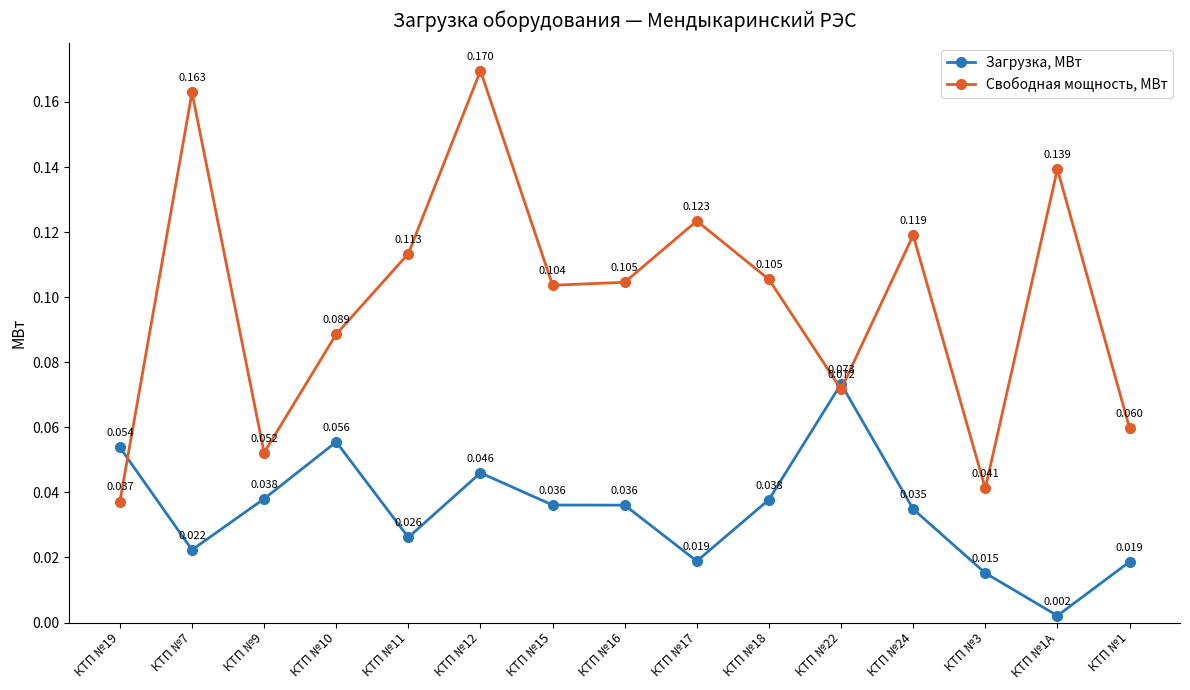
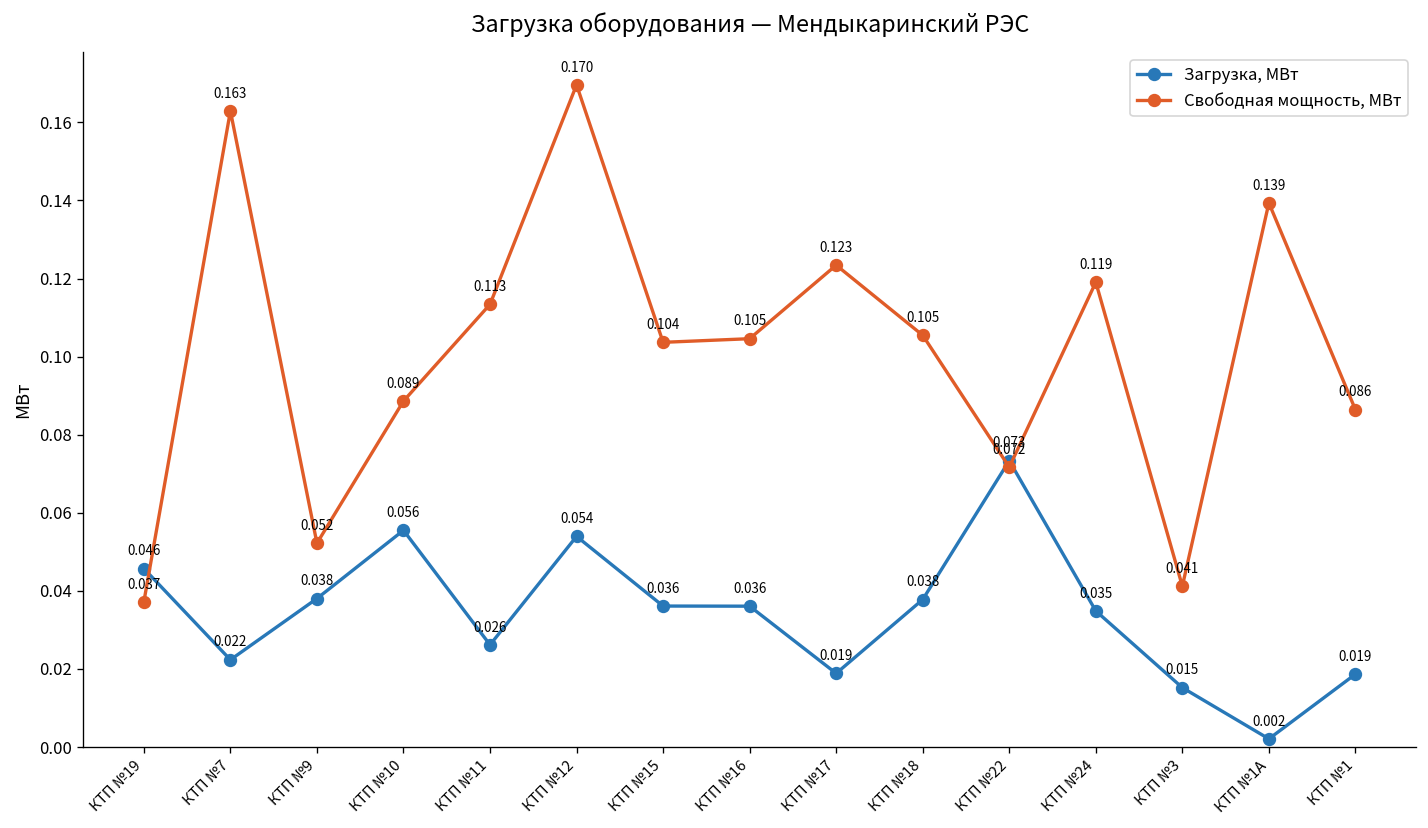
Загрузка, МВт, КТП №19: 0.054 -> 0.046
Загрузка, МВт, КТП №12: 0.046 -> 0.054
Свободная мощность, МВт, КТП №1: 0.060 -> 0.086
